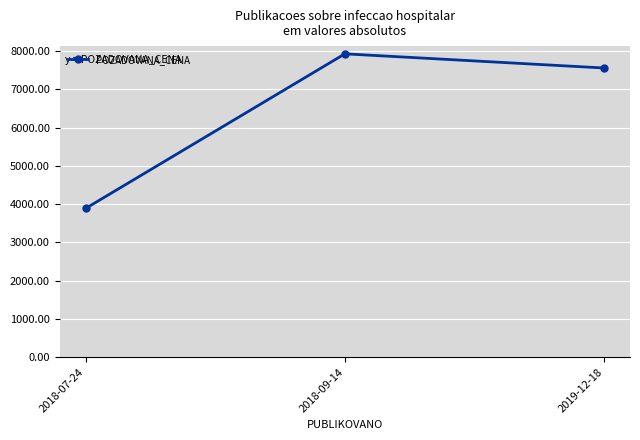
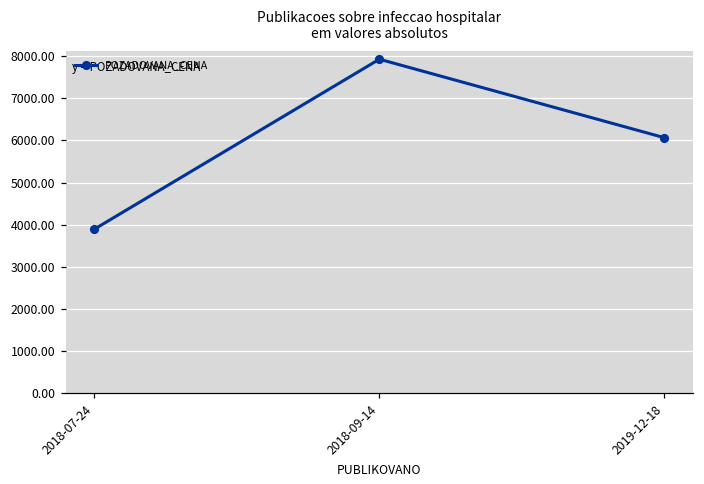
2019-12-18: 7600 -> 6100
